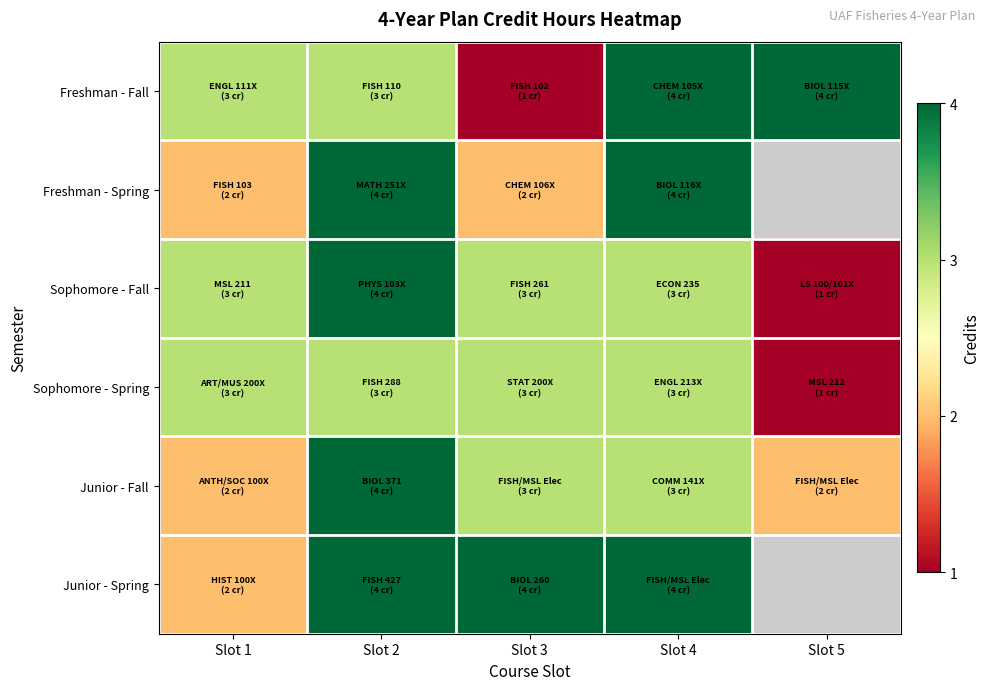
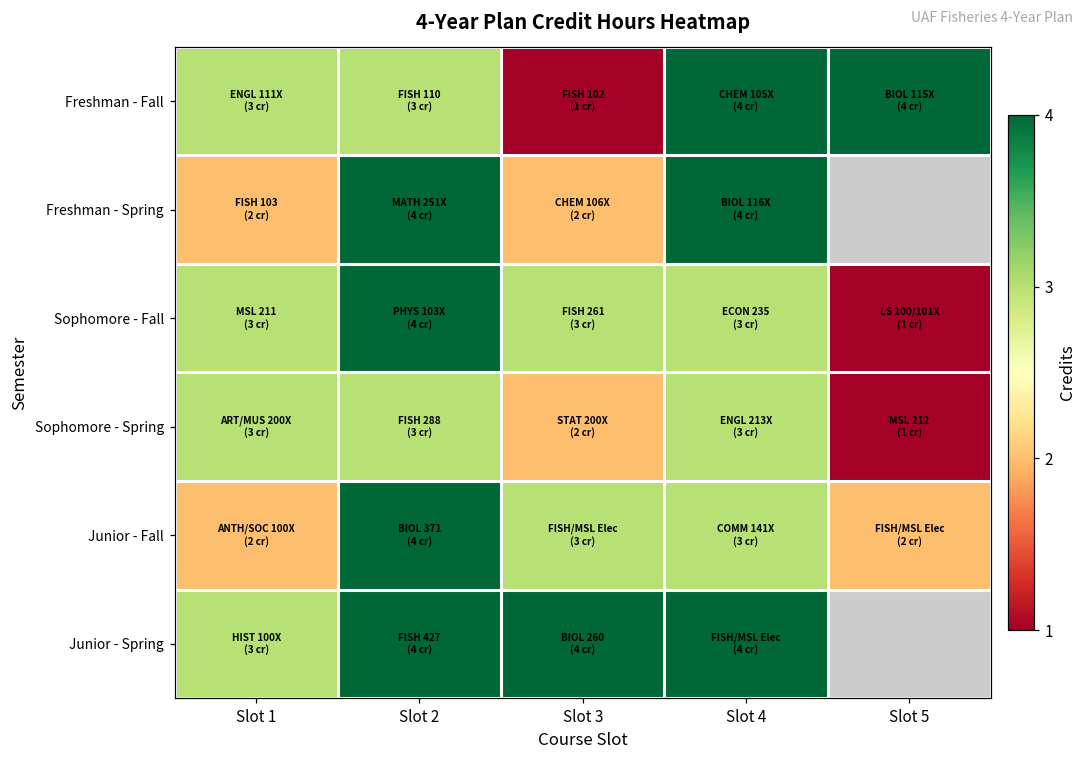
Sophomore - Spring, Slot 3: (3 cr) -> (2 cr)
Junior - Spring, Slot 1: (2 cr) -> (3 cr)
